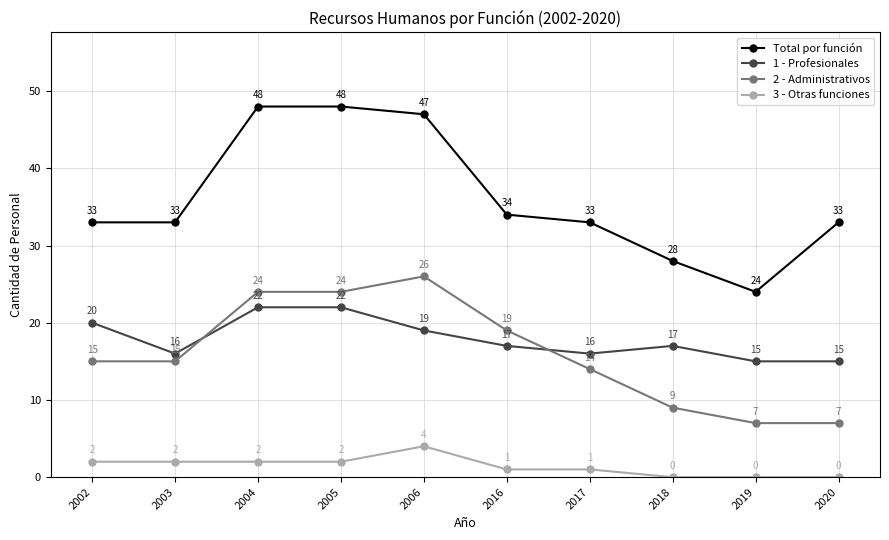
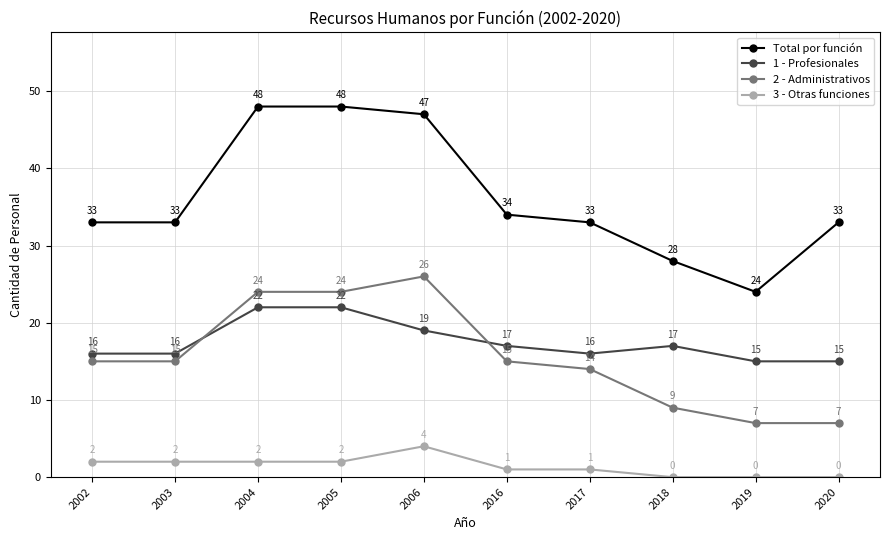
1 - Profesionales, 2002: 20 -> 16
2 - Administrativos, 2016: 19 -> 15
